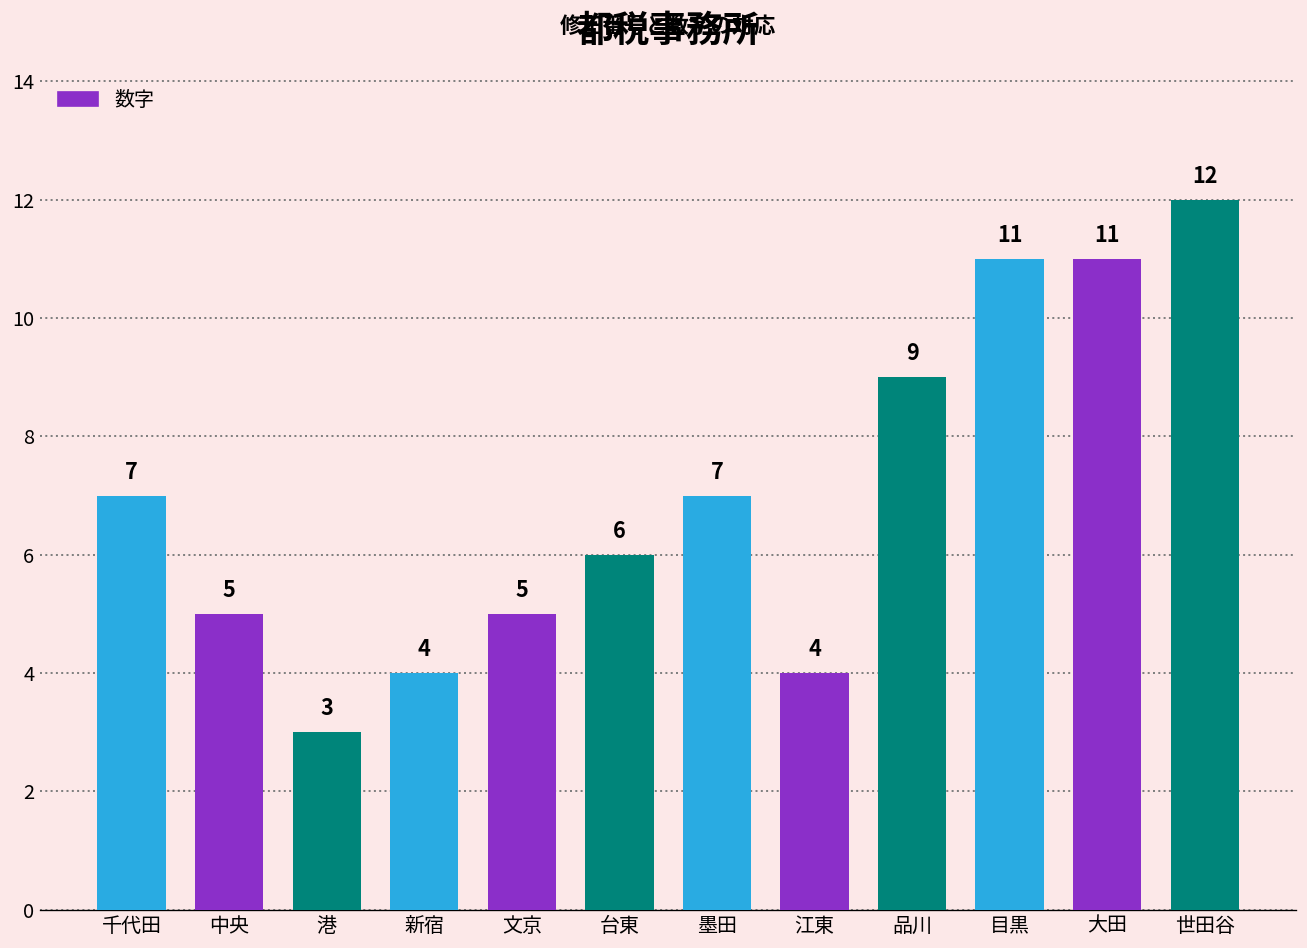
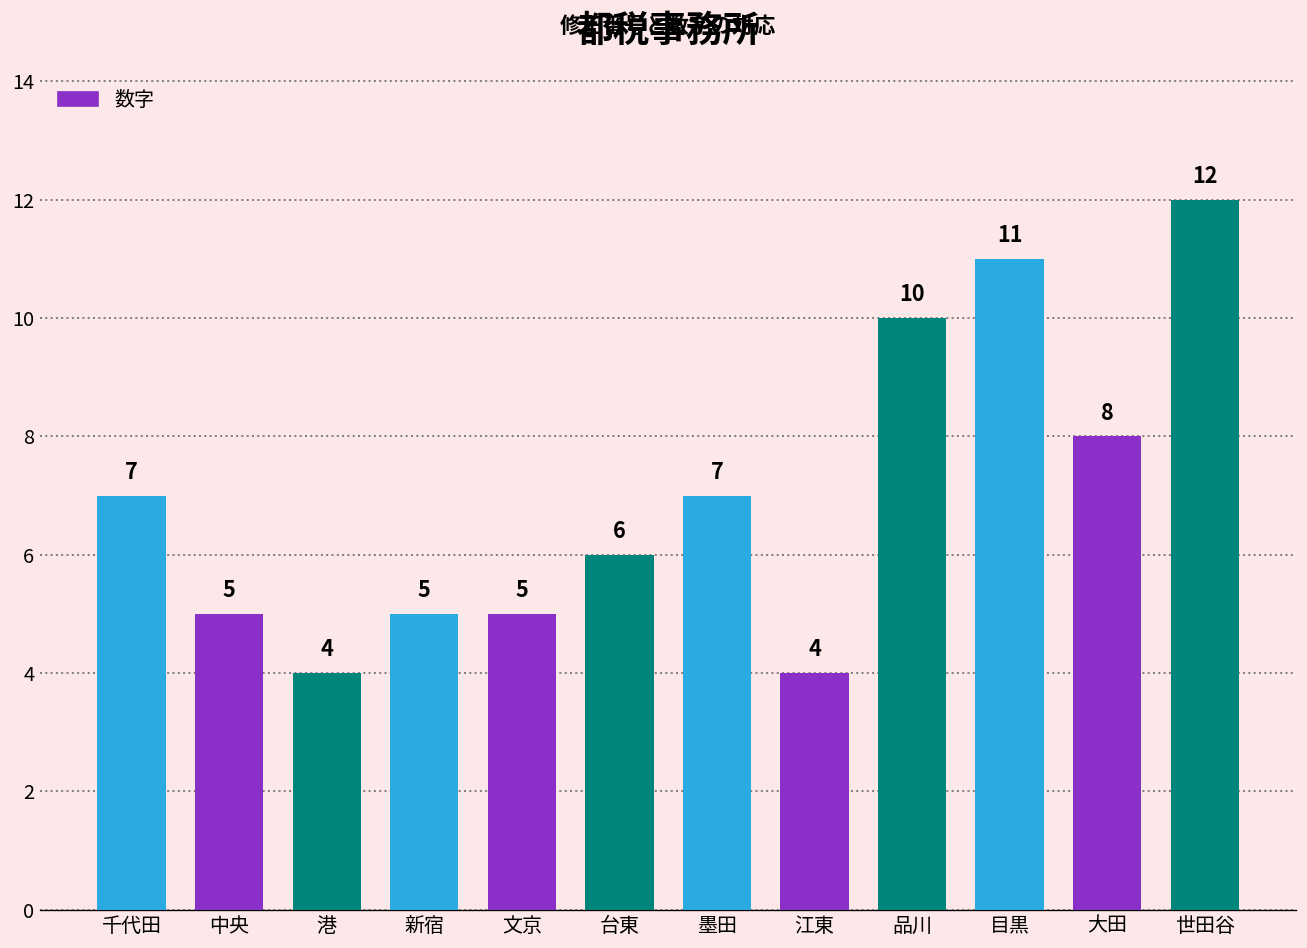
港: 3 -> 4
新宿: 4 -> 5
品川: 9 -> 10
大田: 11 -> 8
